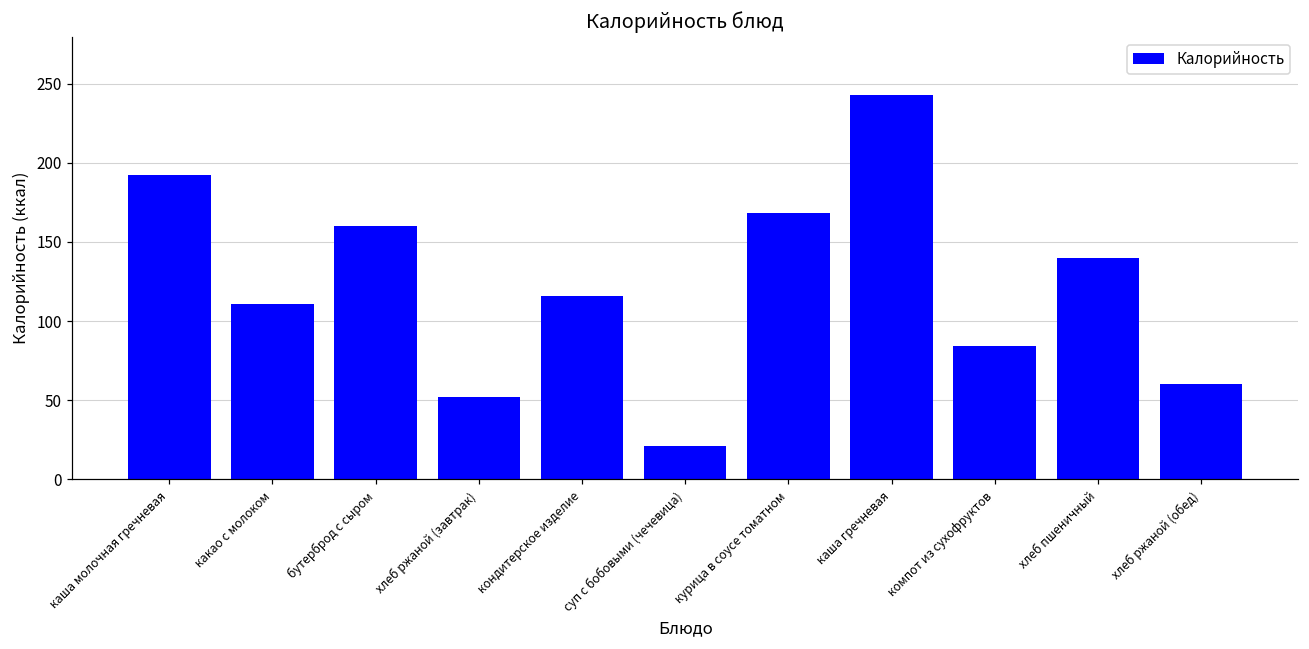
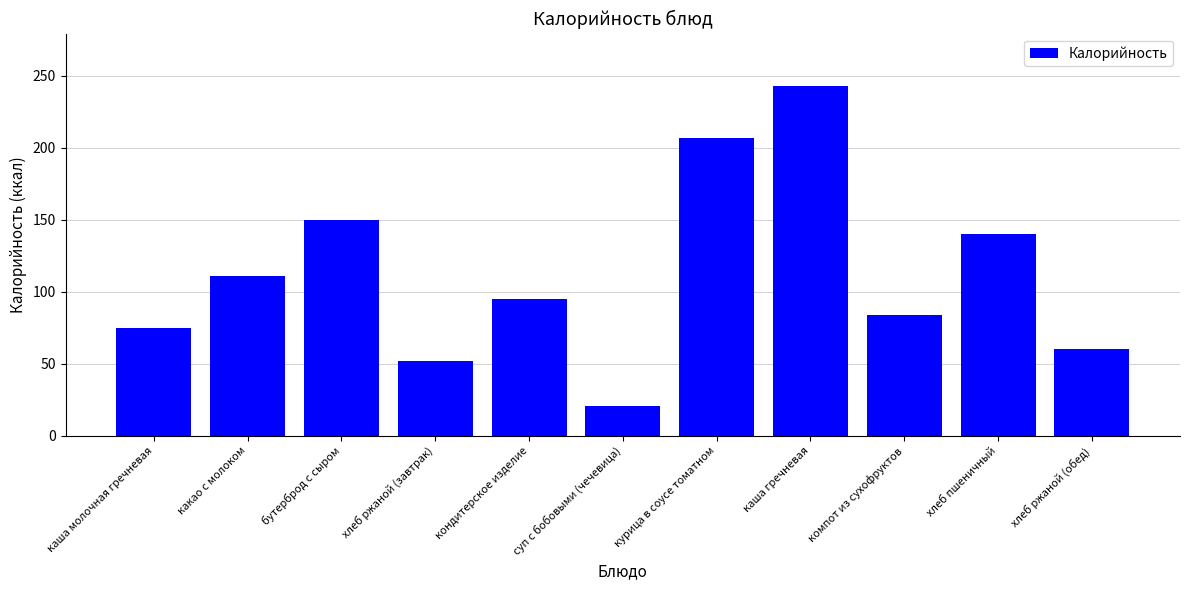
каша молочная гречневая: 192 -> 75
бутерброд с сыром: 160 -> 150
кондитерское изделие: 116 -> 95
курица в соусе томатном: 168 -> 207
